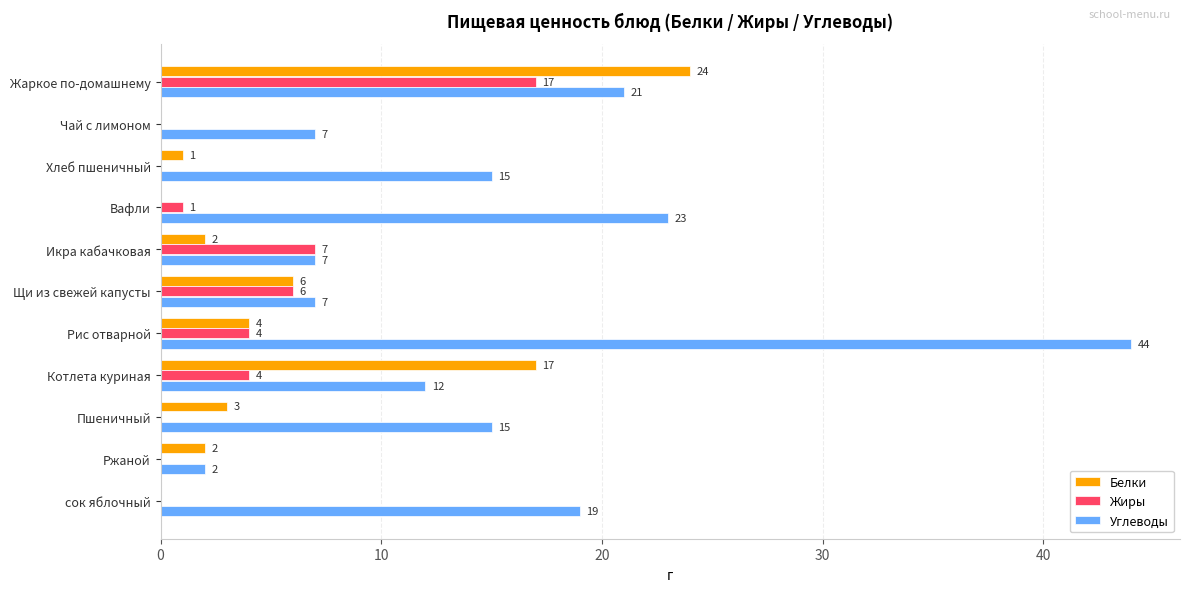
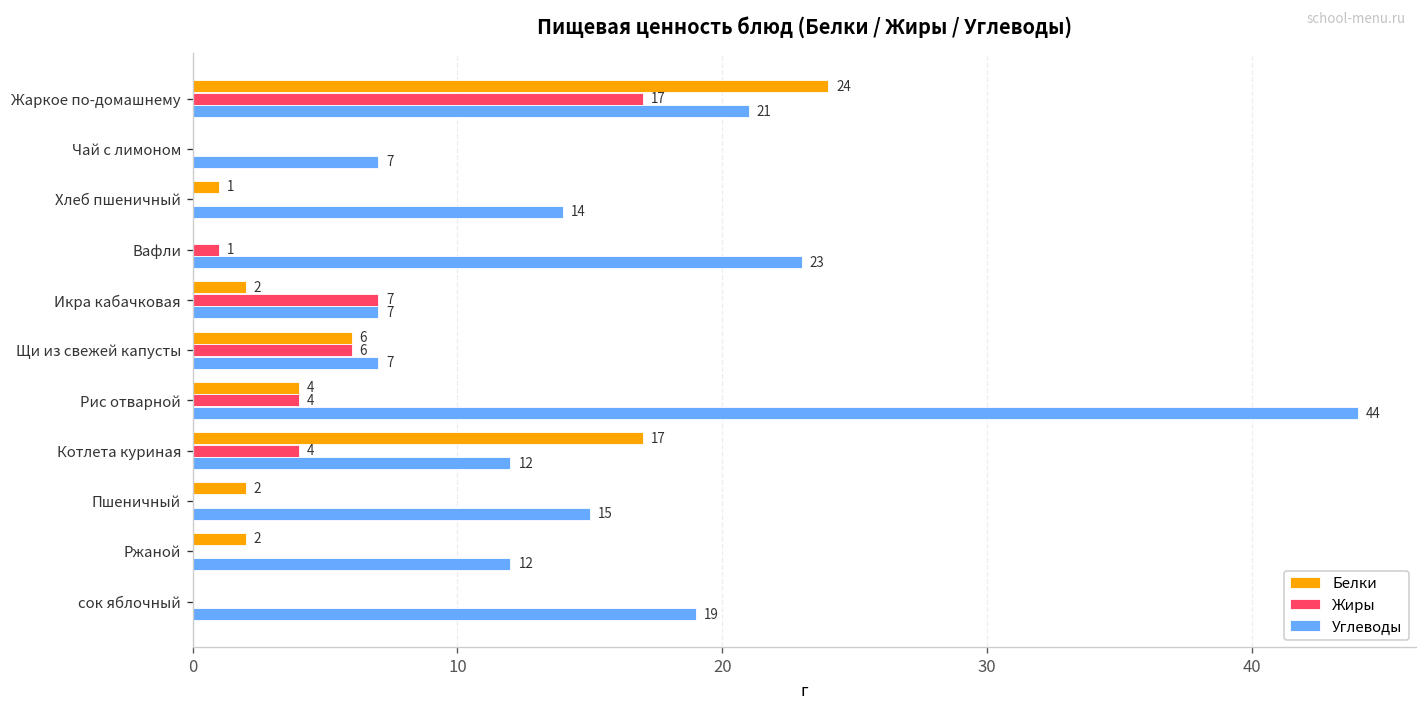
Углеводы, Хлеб пшеничный: 15 -> 14
Белки, Пшеничный: 3 -> 2
Углеводы, Ржаной: 2 -> 12
